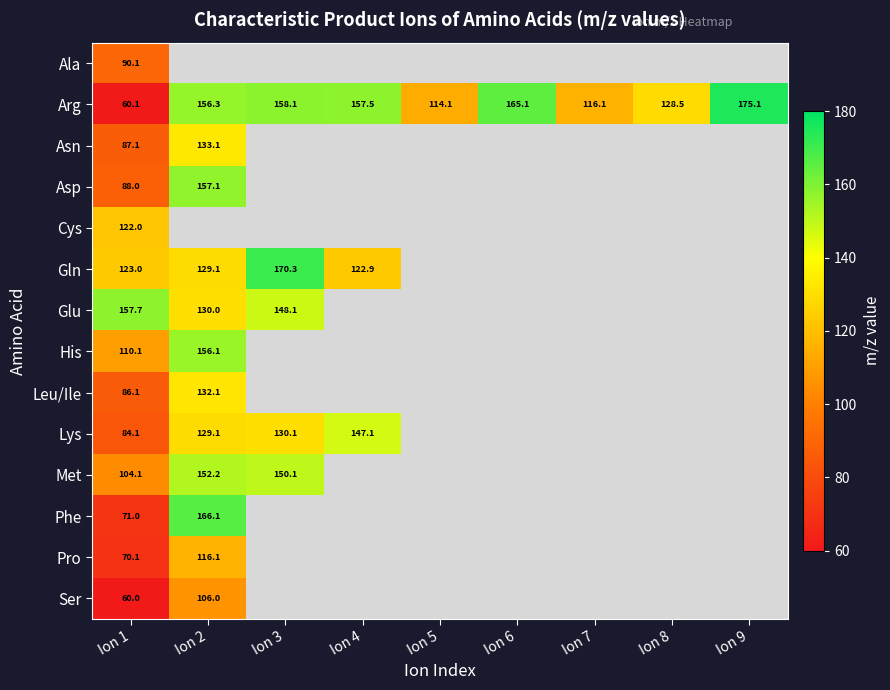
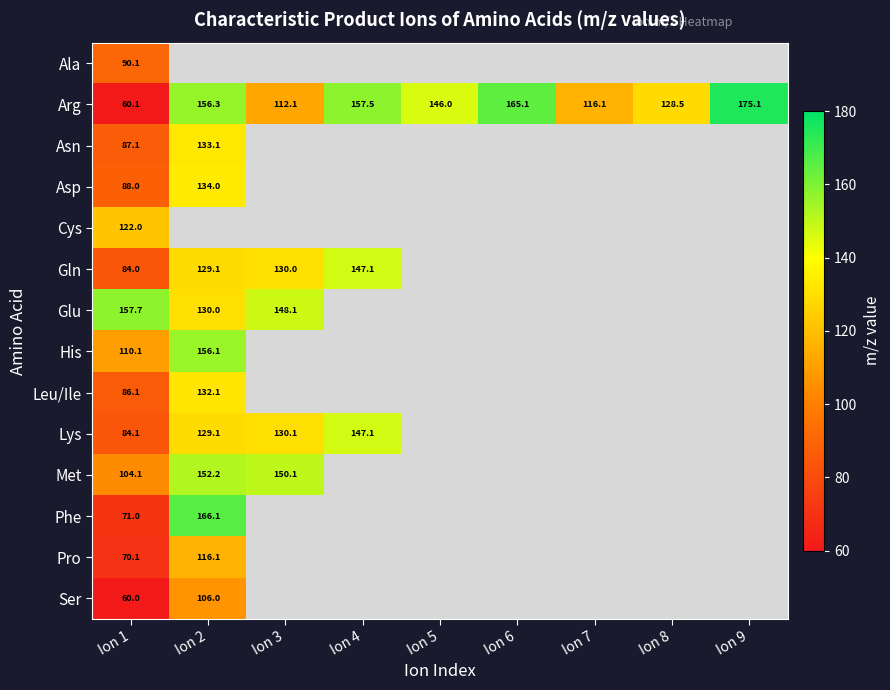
Arg, Ion 3: 158.1 -> 112.1
Arg, Ion 5: 114.1 -> 146.0
Asp, Ion 2: 157.1 -> 134.0
Gln, Ion 1: 123.0 -> 84.0
Gln, Ion 3: 170.3 -> 130.0
Gln, Ion 4: 122.9 -> 147.1
